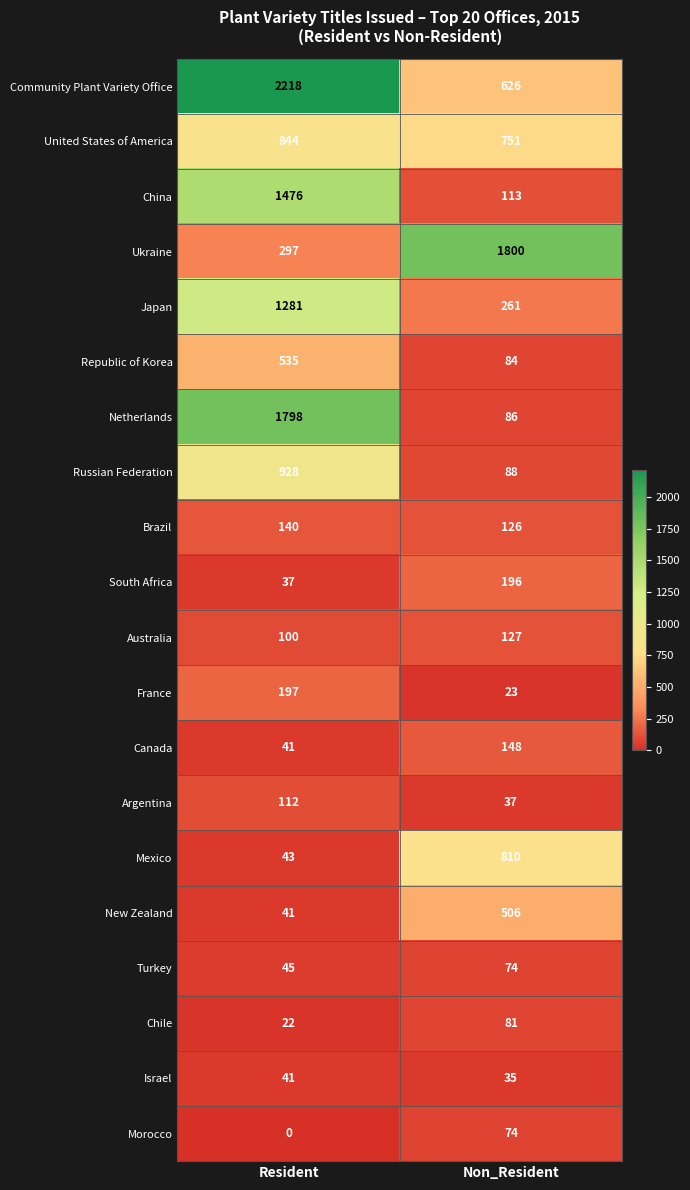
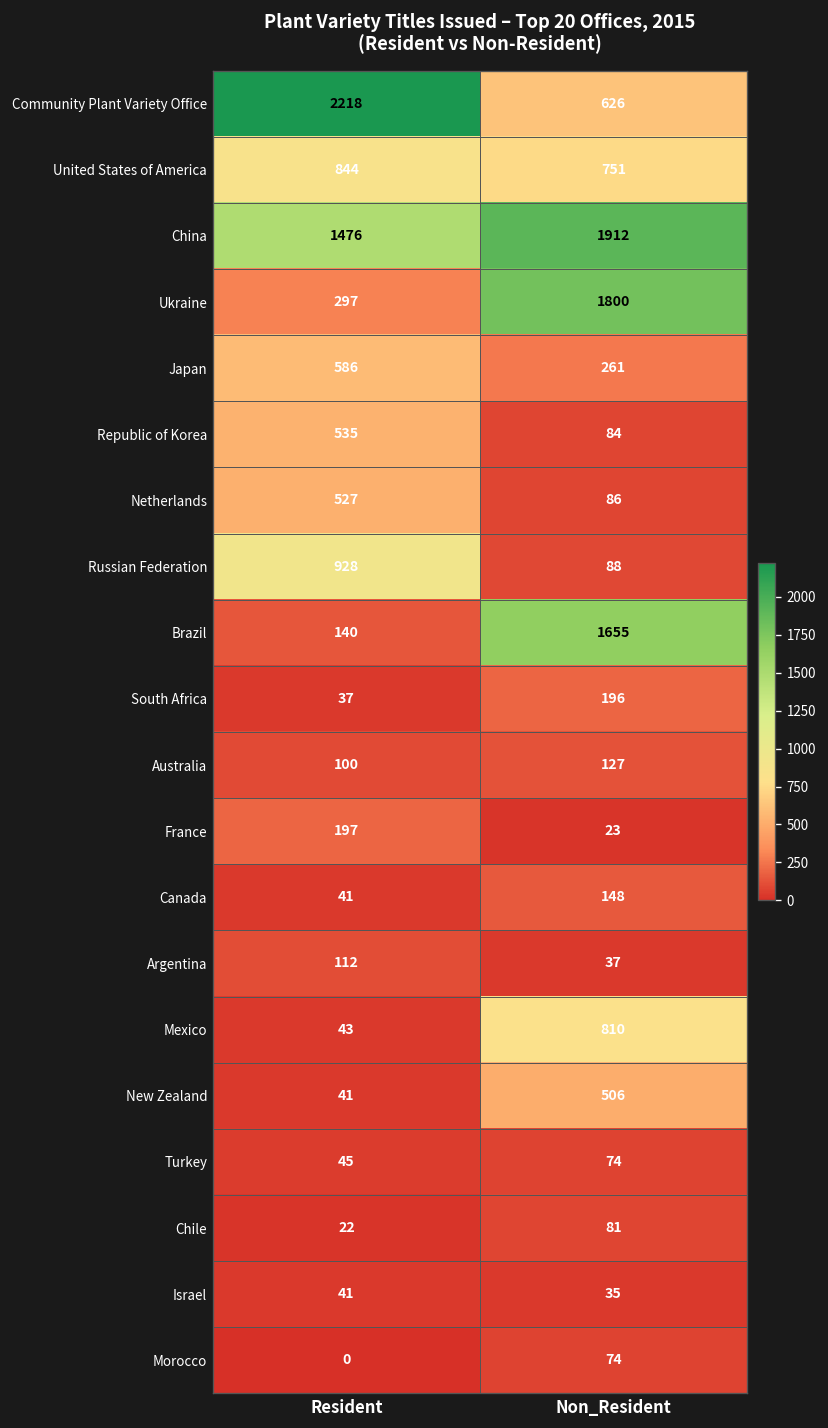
China, Non_Resident: 113 -> 1912
Japan, Resident: 1281 -> 586
Netherlands, Resident: 1798 -> 527
Brazil, Non_Resident: 126 -> 1655
